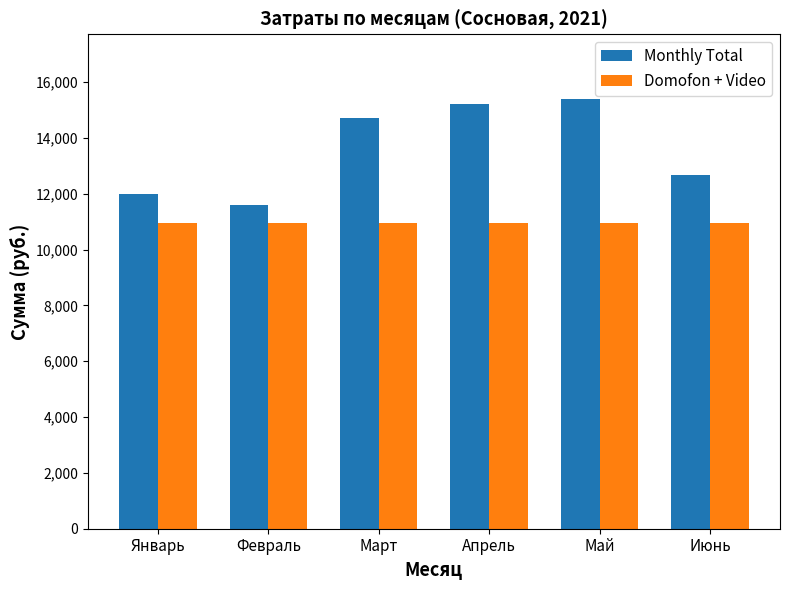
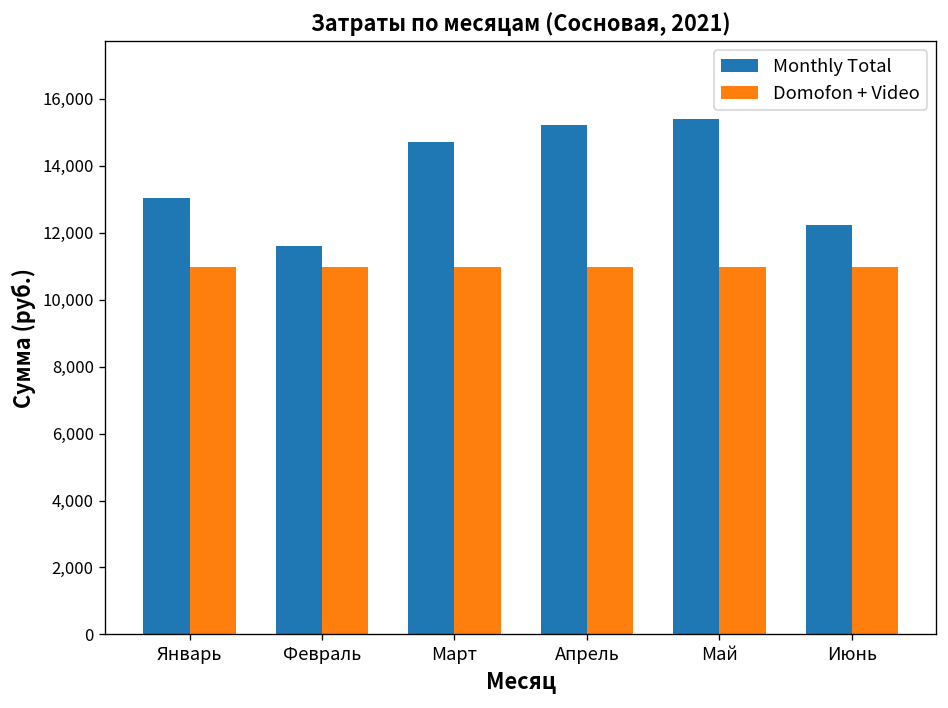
Monthly Total, Январь: 12,000 -> 13,000
Monthly Total, Июнь: 12,700 -> 12,200
